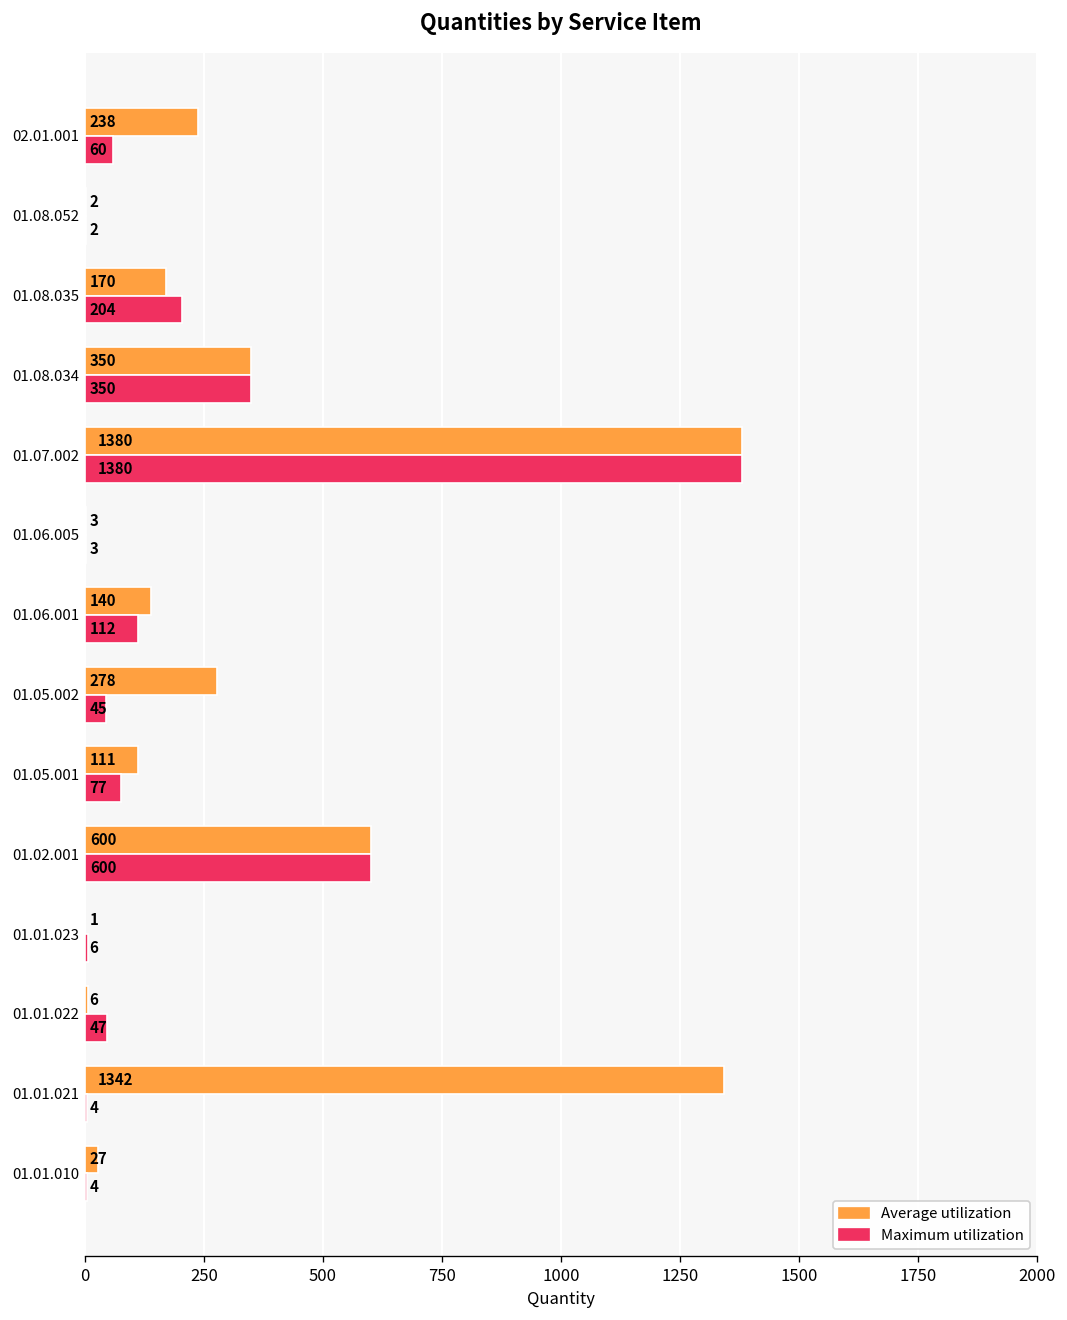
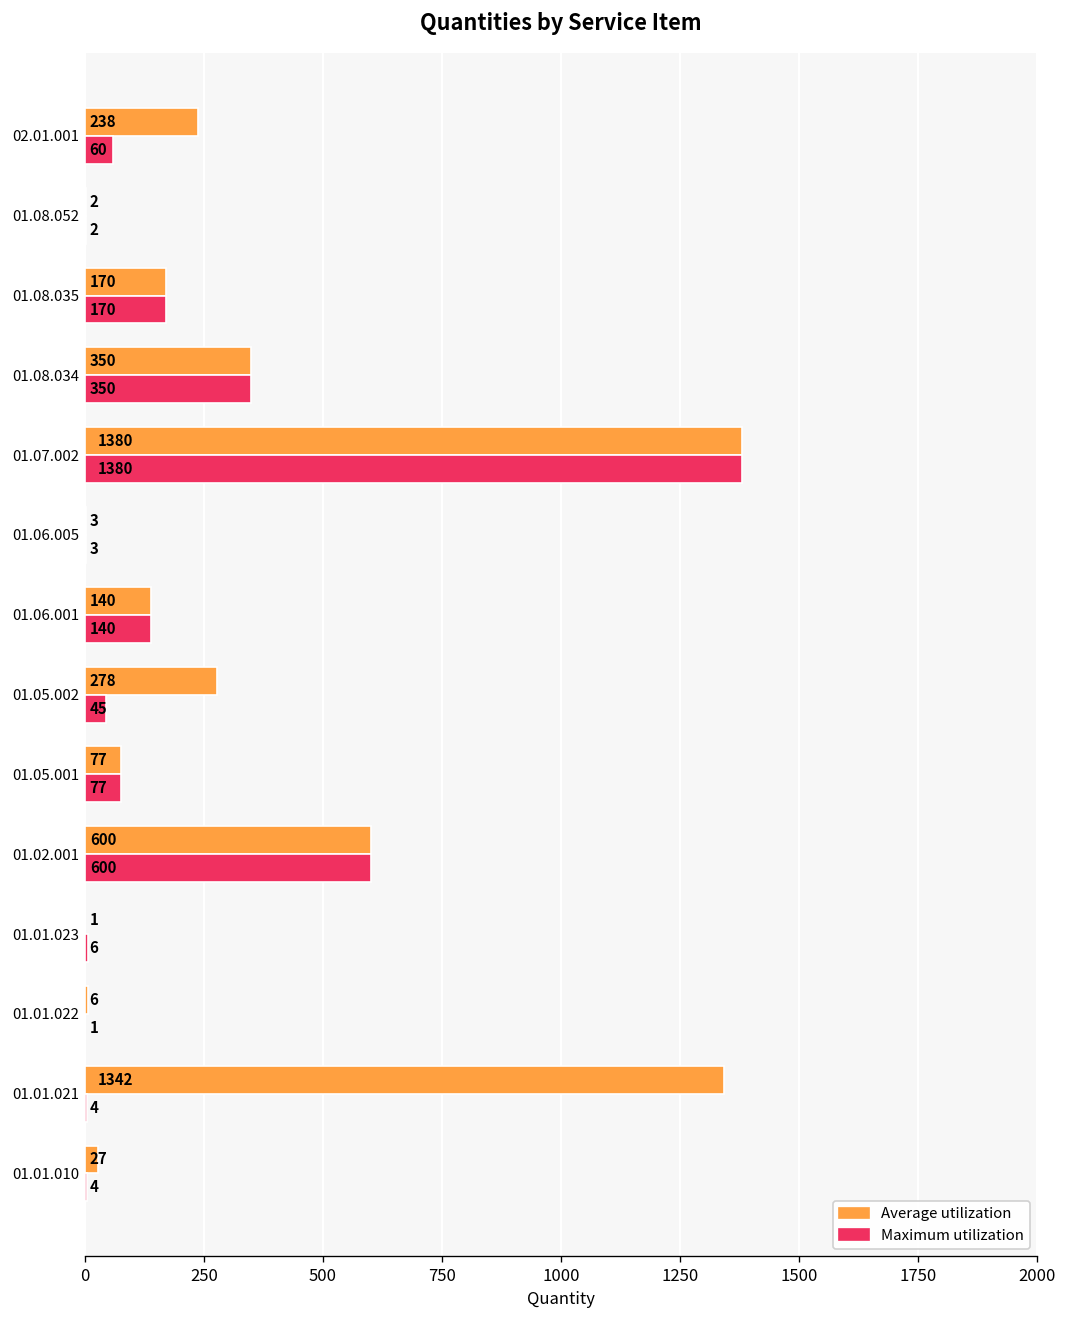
Maximum utilization, 01.08.035: 204 -> 170
Maximum utilization, 01.06.001: 112 -> 140
Average utilization, 01.05.001: 111 -> 77
Maximum utilization, 01.01.022: 47 -> 1
